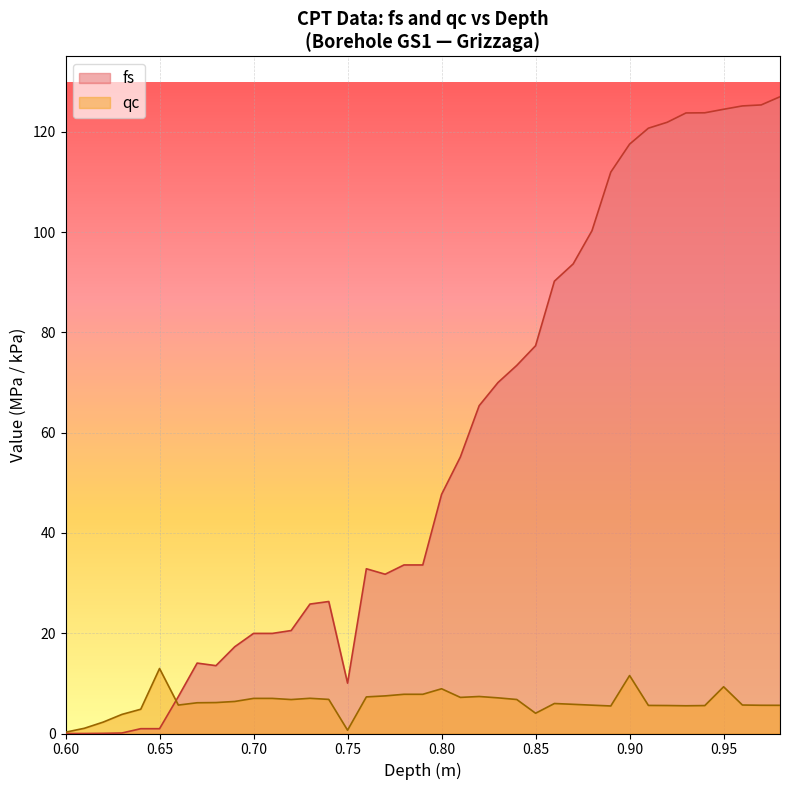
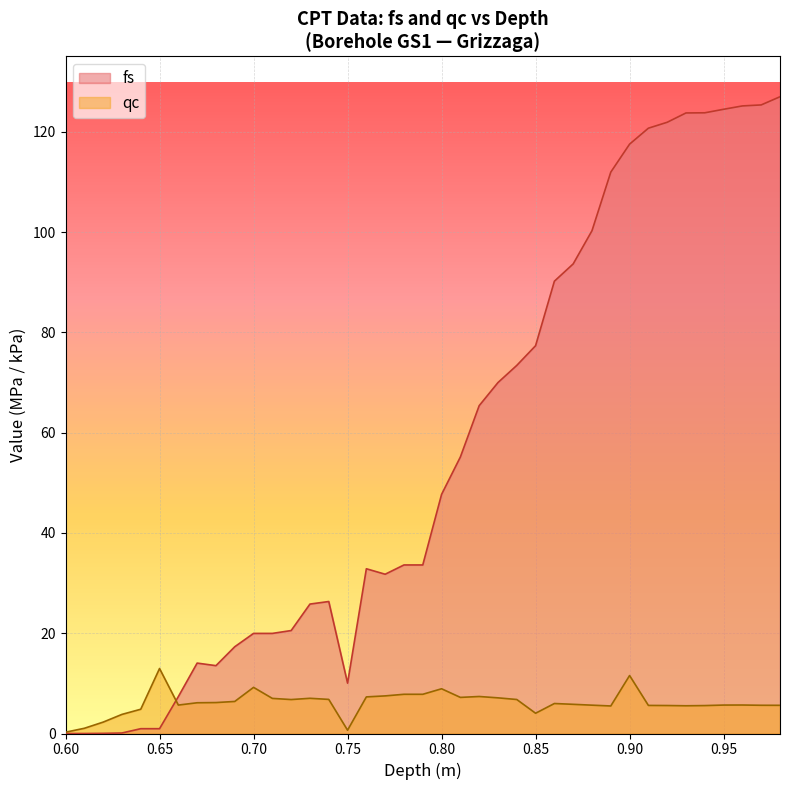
qc, 0.70: 7 -> 9
qc, 0.95: 9 -> 6
